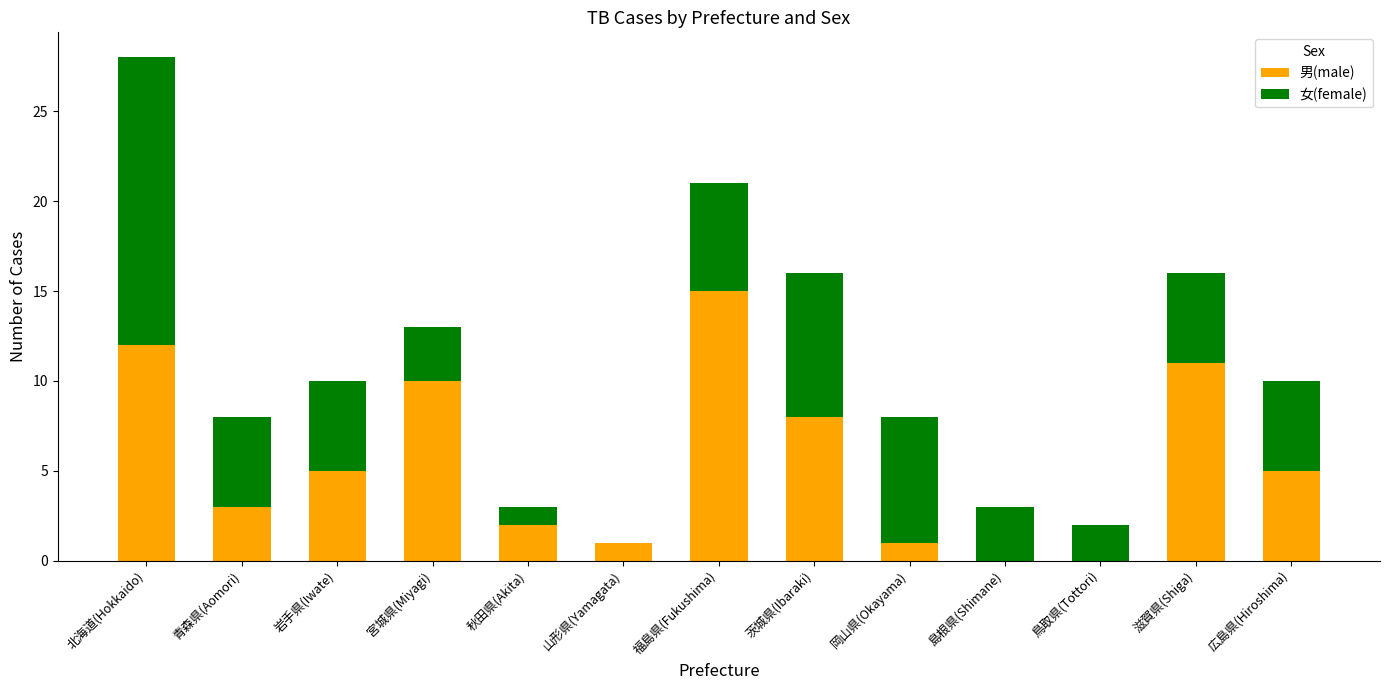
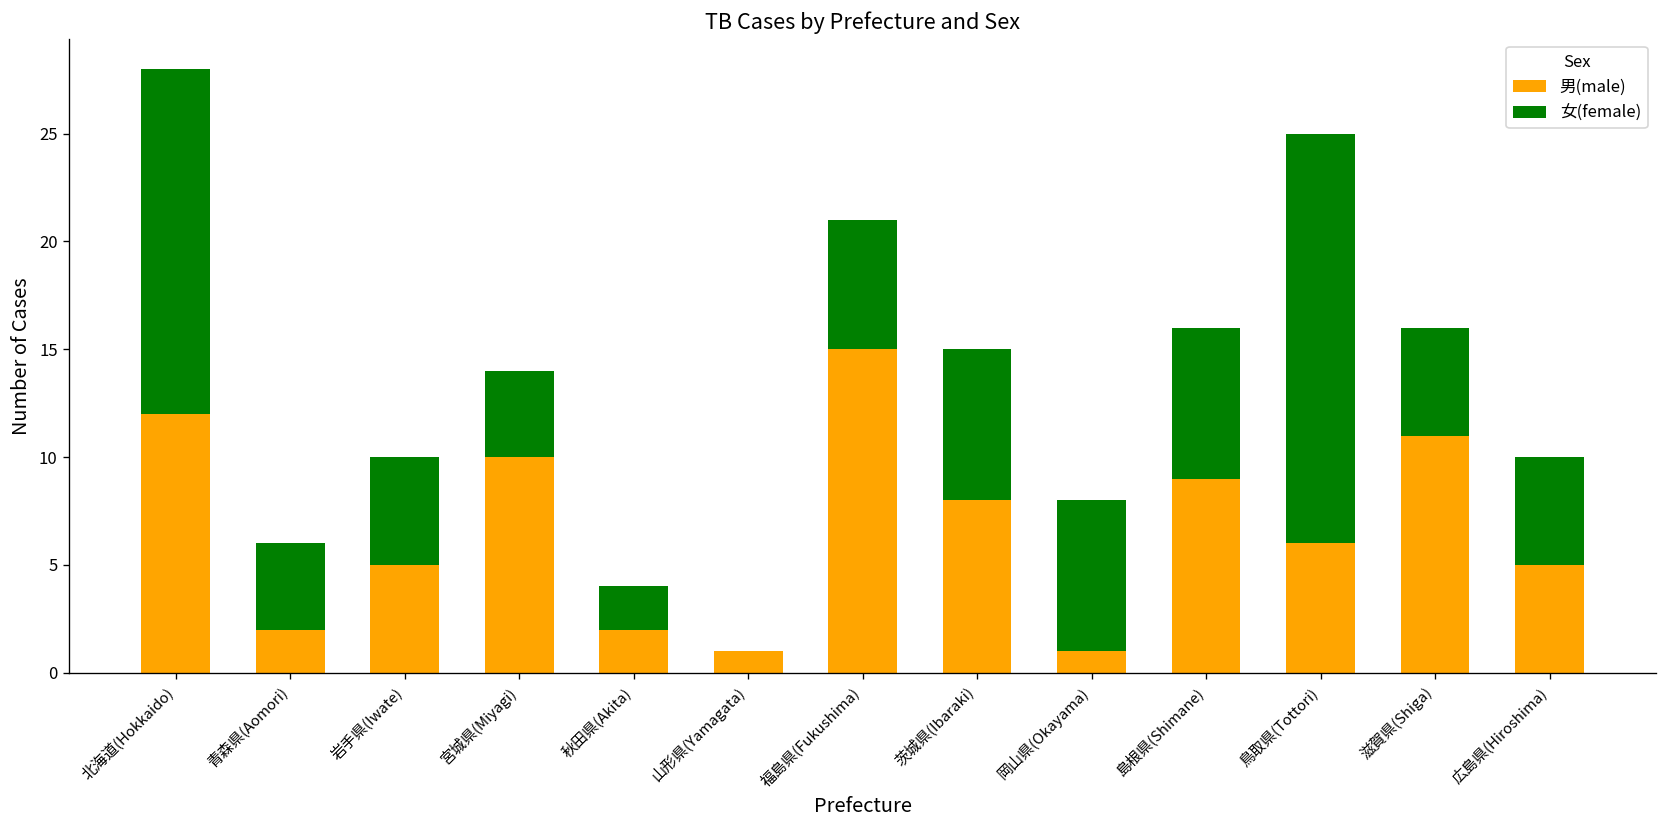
男(male), 青森県(Aomori): 3 -> 2
女(female), 青森県(Aomori): 5 -> 4
女(female), 宮城県(Miyagi): 3 -> 4
女(female), 秋田県(Akita): 1 -> 2
女(female), 茨城県(Ibaraki): 8 -> 7
男(male), 島根県(Shimane): 0 -> 9
女(female), 島根県(Shimane): 3 -> 7
男(male), 鳥取県(Tottori): 0 -> 6
女(female), 鳥取県(Tottori): 2 -> 19
